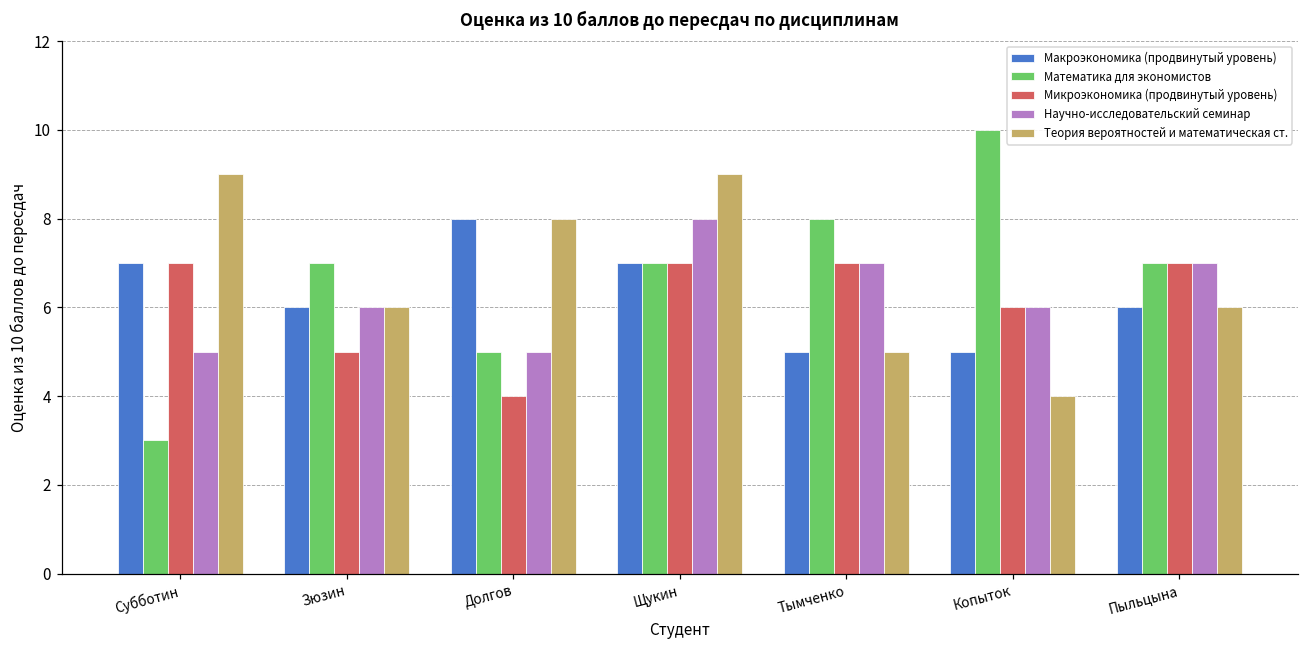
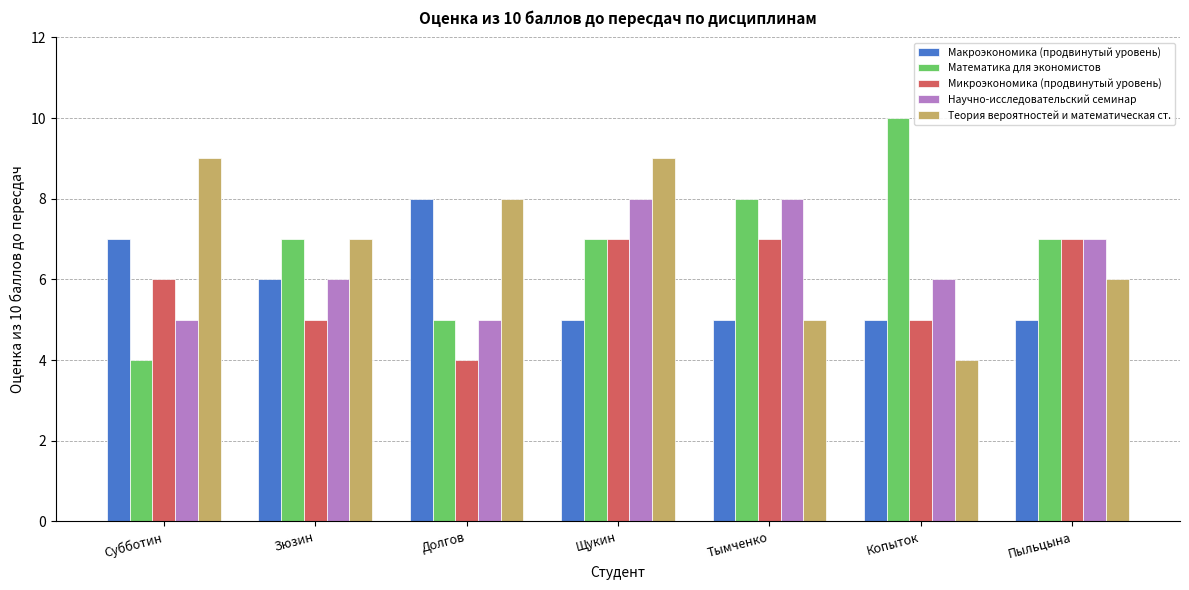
Математика для экономистов, Субботин: 3 -> 4
Микроэкономика (продвинутый уровень), Субботин: 7 -> 6
Теория вероятностей и математическая ст., Зюзин: 6 -> 7
Макроэкономика (продвинутый уровень), Щукин: 7 -> 5
Научно-исследовательский семинар, Тымченко: 7 -> 8
Микроэкономика (продвинутый уровень), Копыток: 6 -> 5
Макроэкономика (продвинутый уровень), Пыльцына: 6 -> 5
